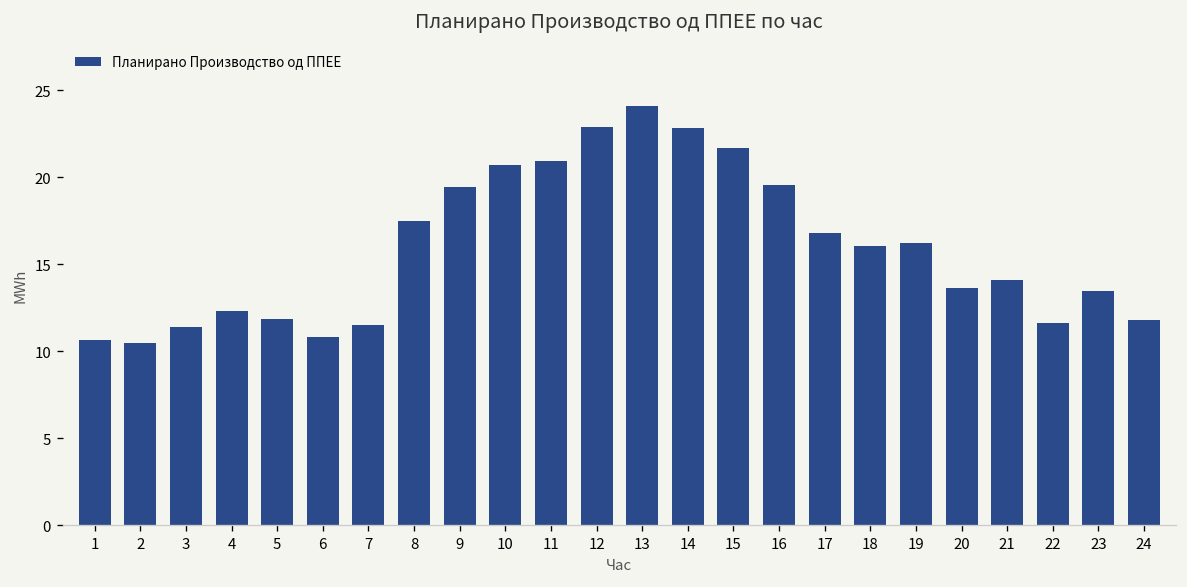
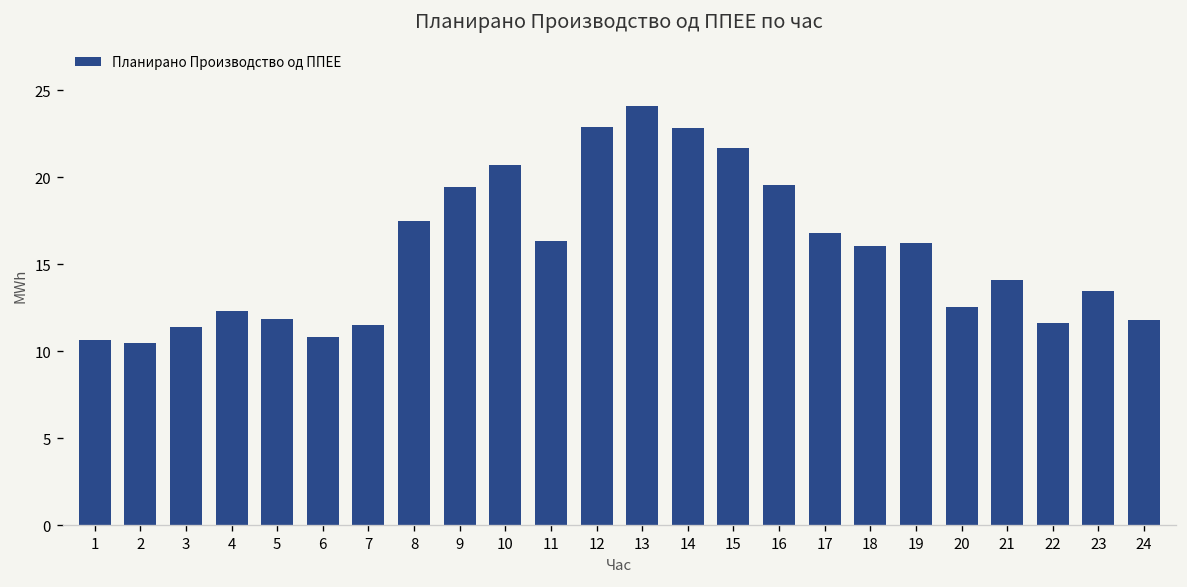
11: 21.0 -> 16.4
20: 13.7 -> 12.5
